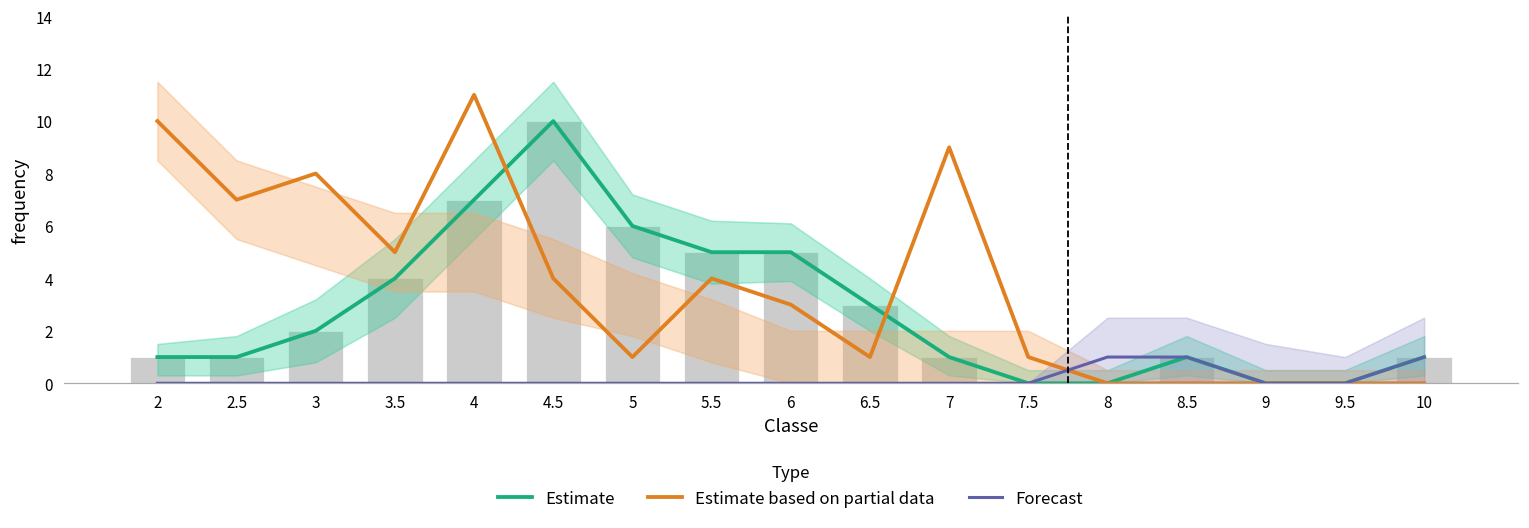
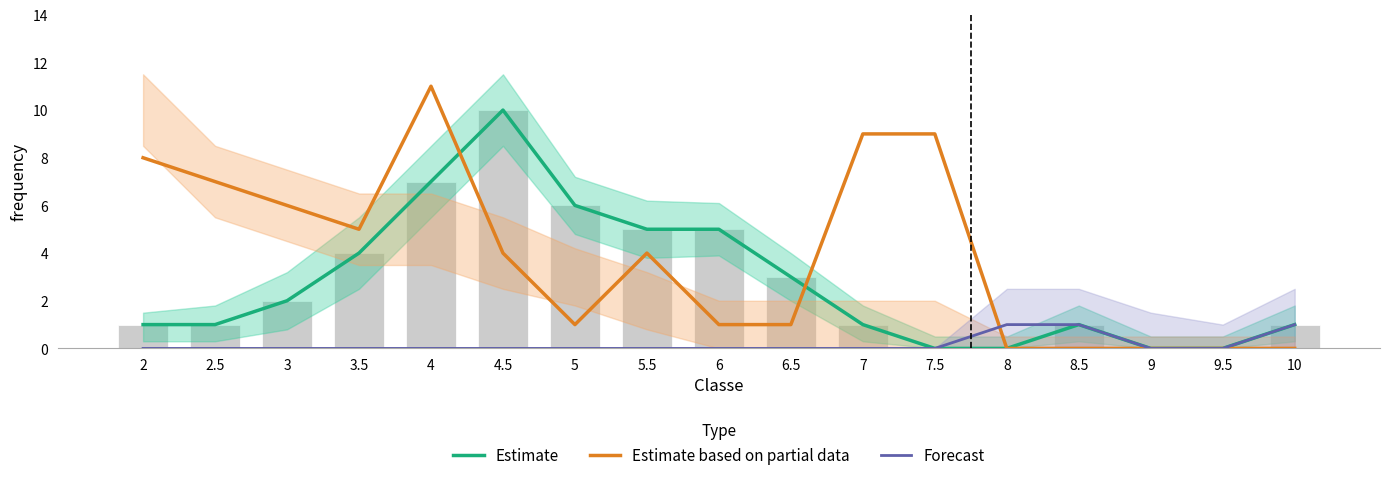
Estimate based on partial data, 2: 10 -> 8
Estimate based on partial data, 3: 8 -> 6
Estimate based on partial data, 6: 3 -> 1
Estimate based on partial data, 7.5: 1 -> 9
